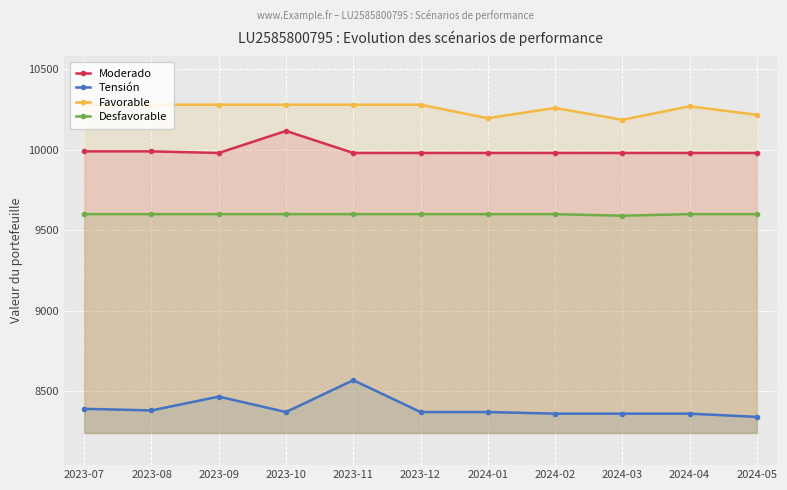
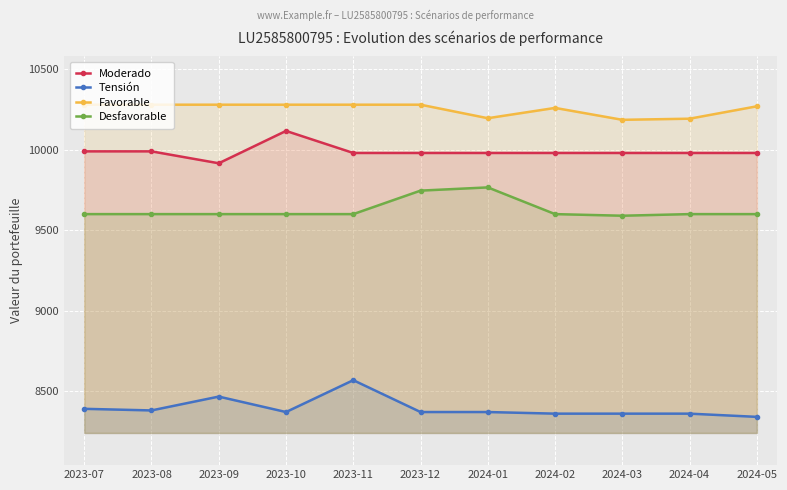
Moderado, 2023-09: 9980 -> 9920
Desfavorable, 2023-12: 9600 -> 9750
Desfavorable, 2024-01: 9600 -> 9770
Favorable, 2024-04: 10270 -> 10190
Favorable, 2024-05: 10220 -> 10270
